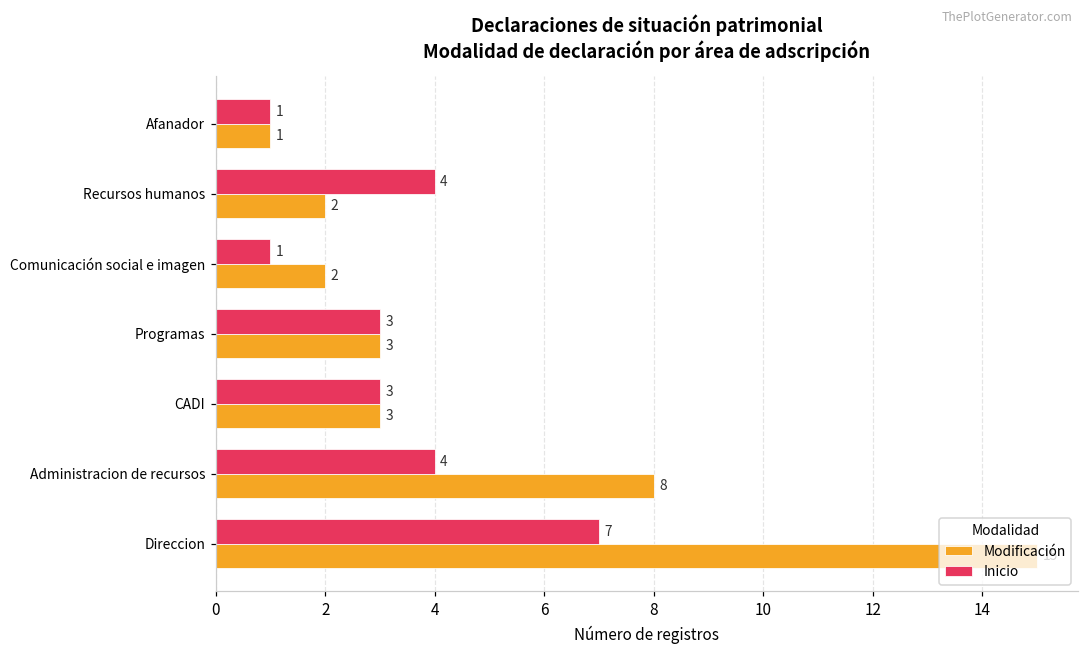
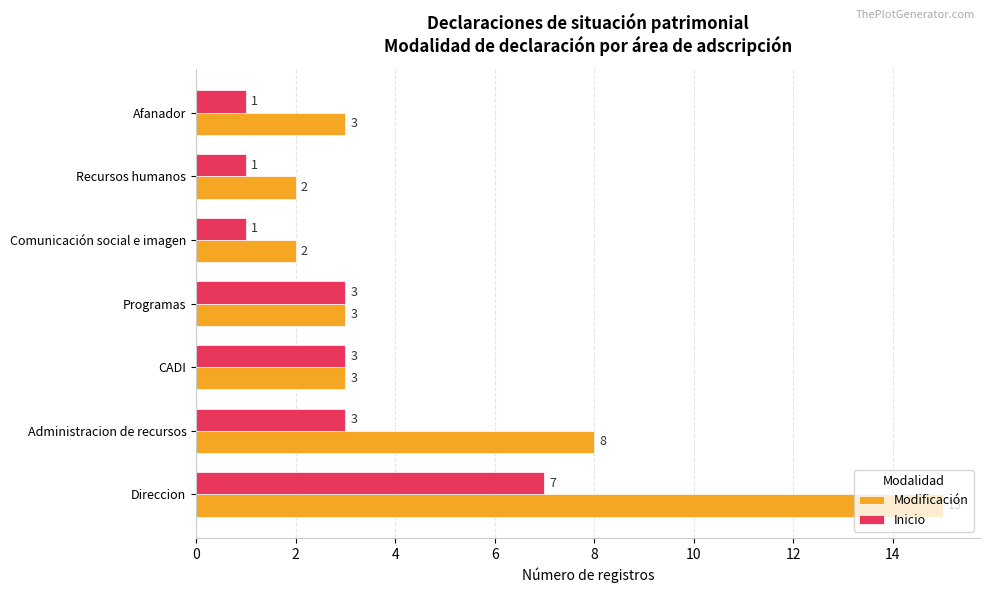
Modificación, Afanador: 1 -> 3
Inicio, Recursos humanos: 4 -> 1
Inicio, Administracion de recursos: 4 -> 3
